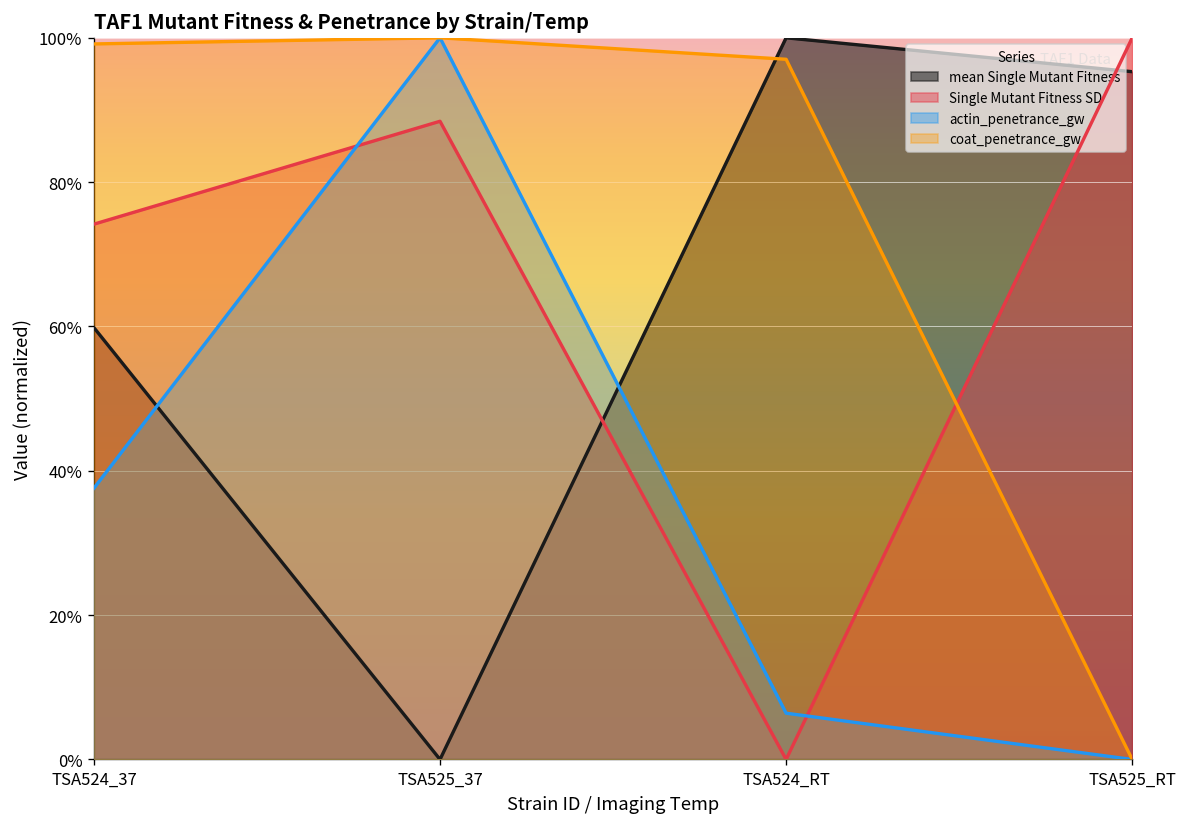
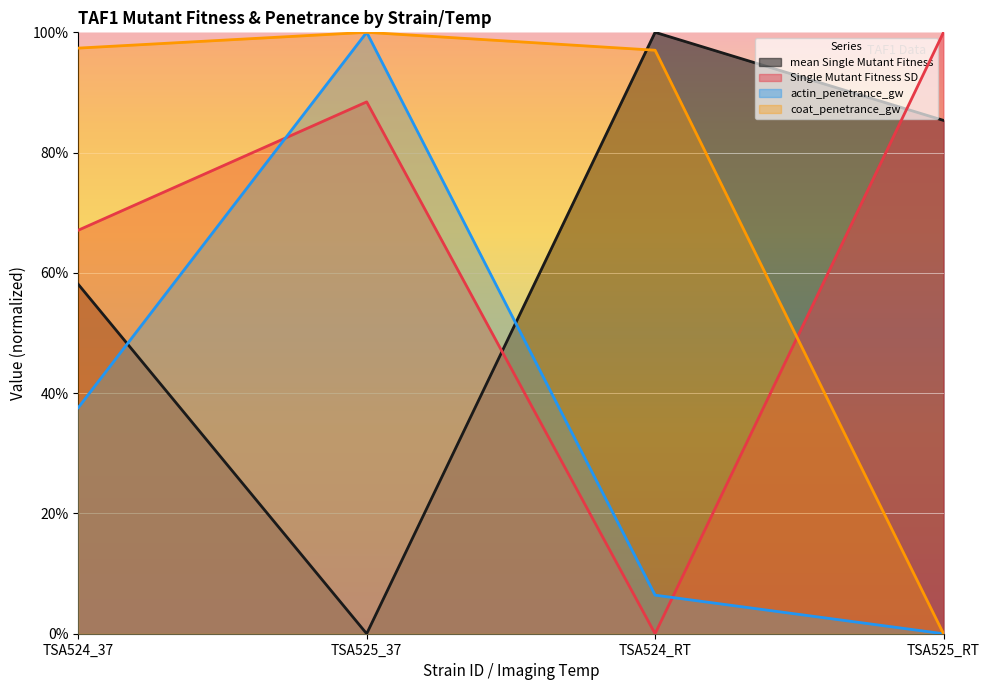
mean Single Mutant Fitness, TSA524_37: 60% -> 58%
Single Mutant Fitness SD, TSA524_37: 74% -> 67%
coat_penetrance_gw, TSA524_37: 99% -> 97%
mean Single Mutant Fitness, TSA525_RT: 95% -> 85%
